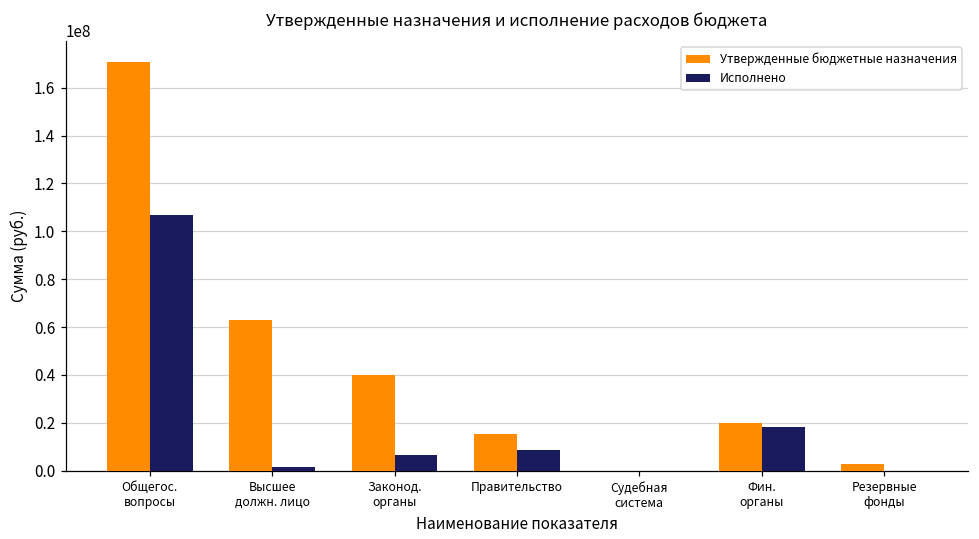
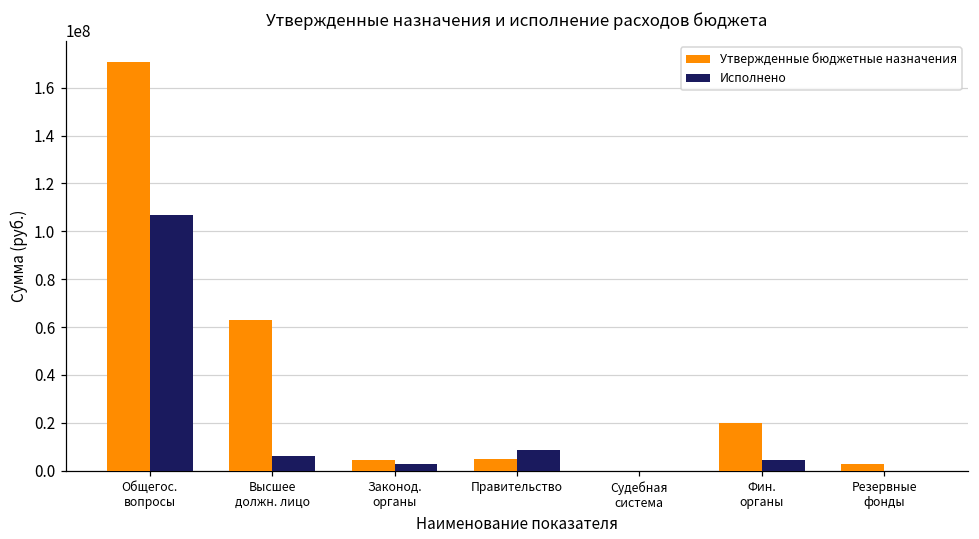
Исполнено, Высшее должн. лицо: 2000000 -> 6000000
Утвержденные бюджетные назначения, Законод. органы: 40000000 -> 4000000
Исполнено, Законод. органы: 7000000 -> 3000000
Утвержденные бюджетные назначения, Правительство: 15000000 -> 5000000
Исполнено, Фин. органы: 18000000 -> 4000000
